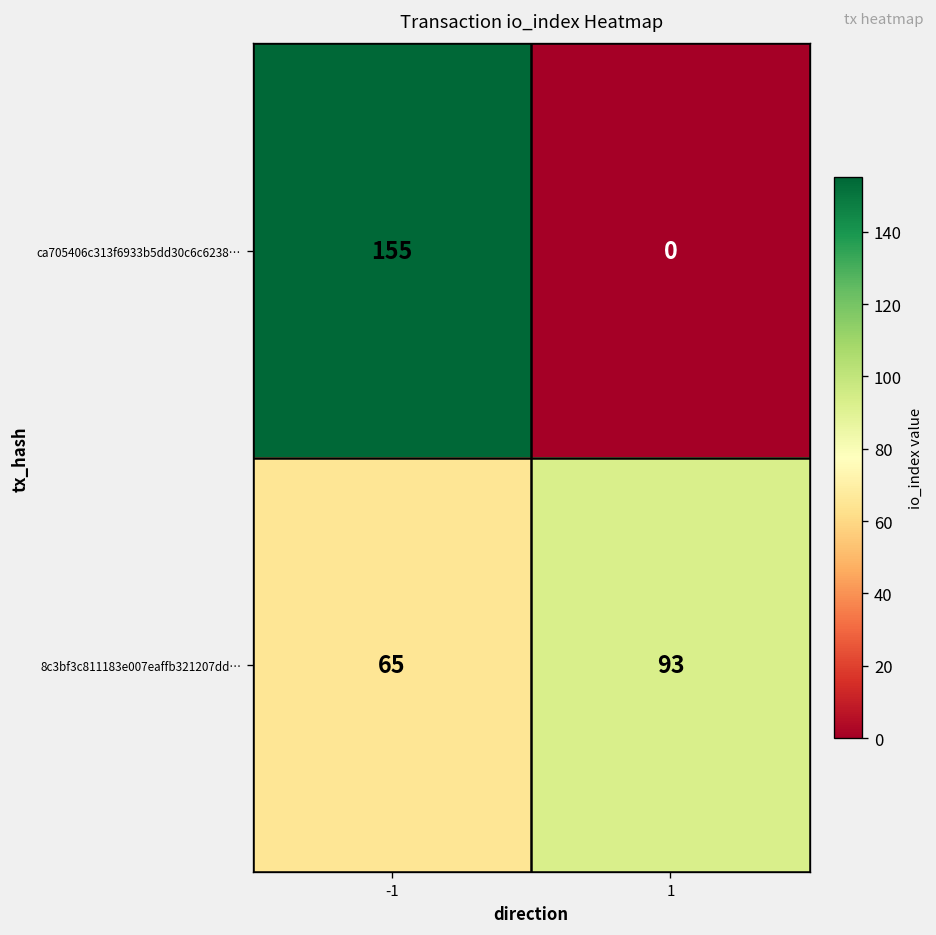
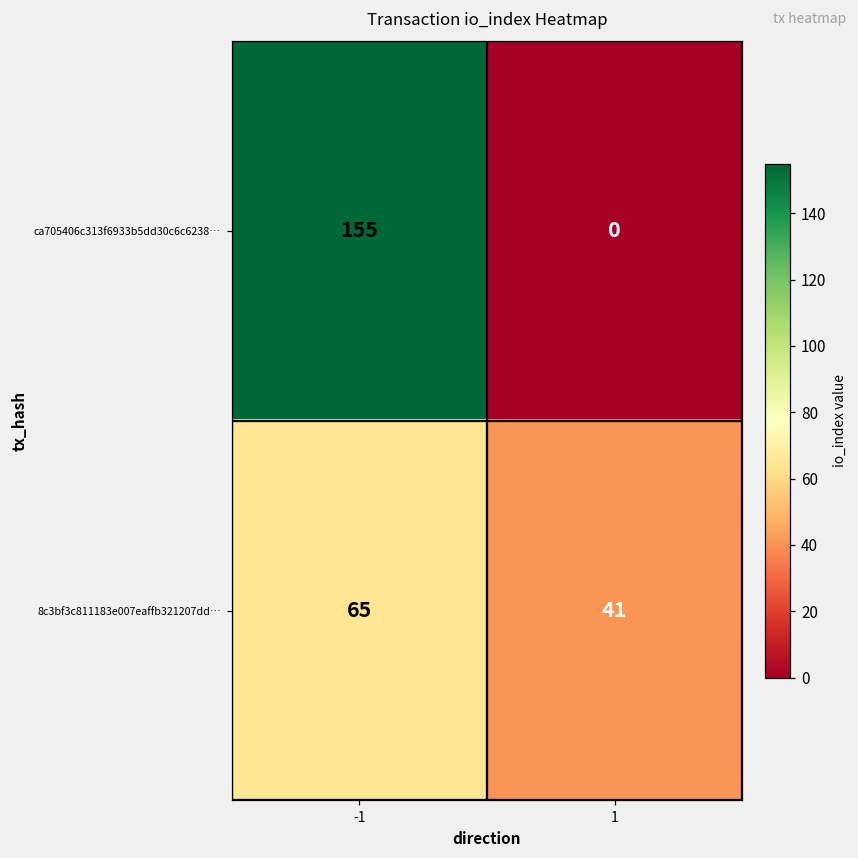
8c3bf3c811183e007eaffb321207dd…, 1: 93 -> 41
